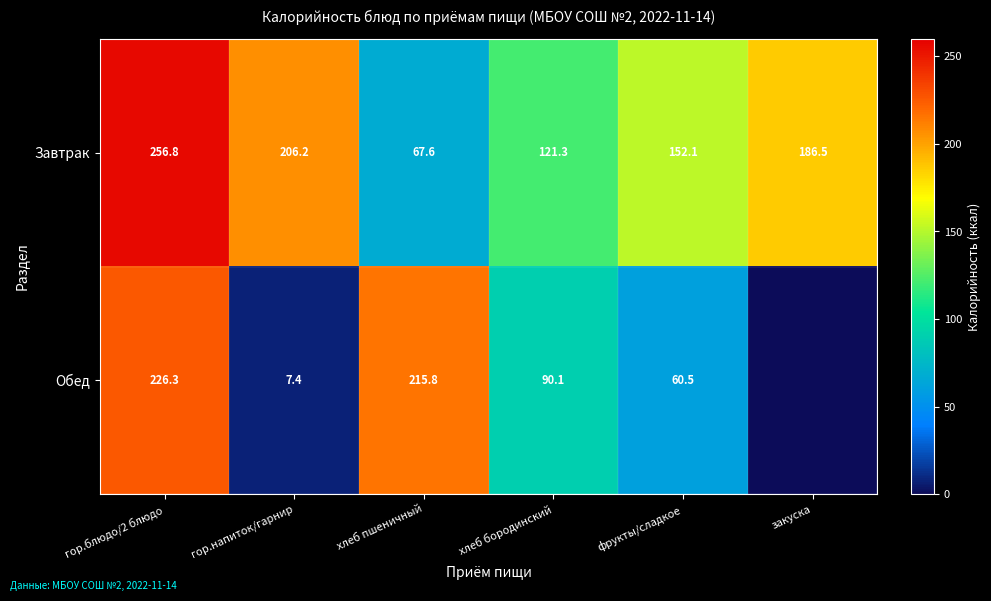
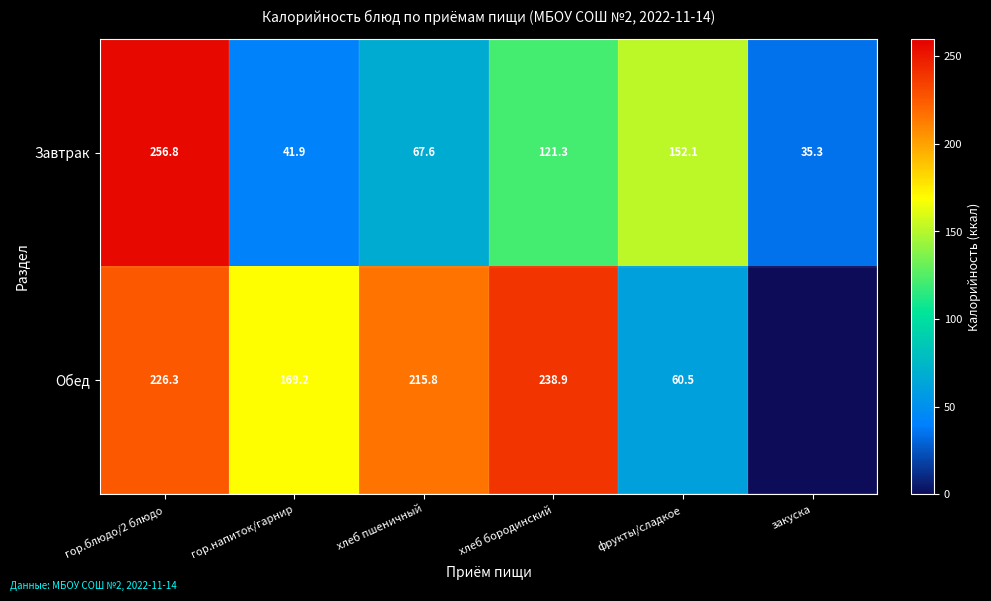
Завтрак, гор.напиток/гарнир: 206.2 -> 41.9
Завтрак, закуска: 186.5 -> 35.3
Обед, гор.напиток/гарнир: 7.4 -> 169.2
Обед, хлеб бородинский: 90.1 -> 238.9
